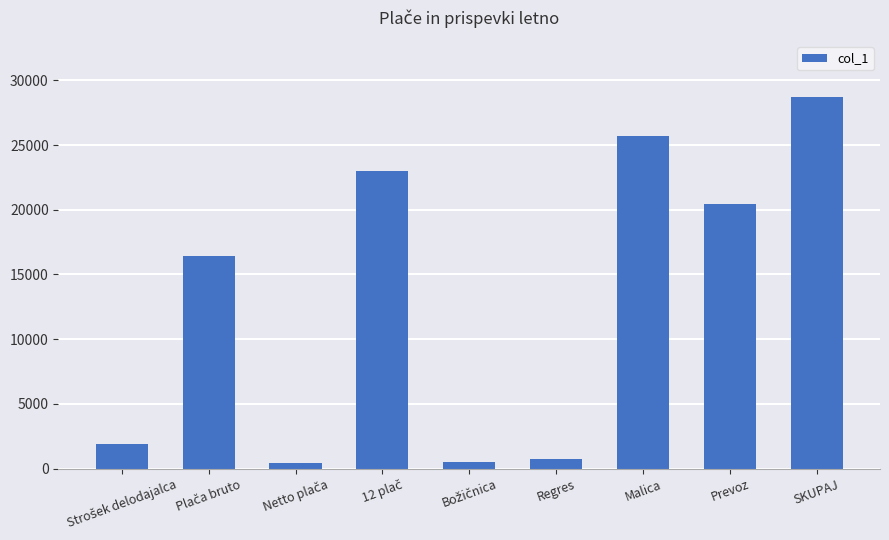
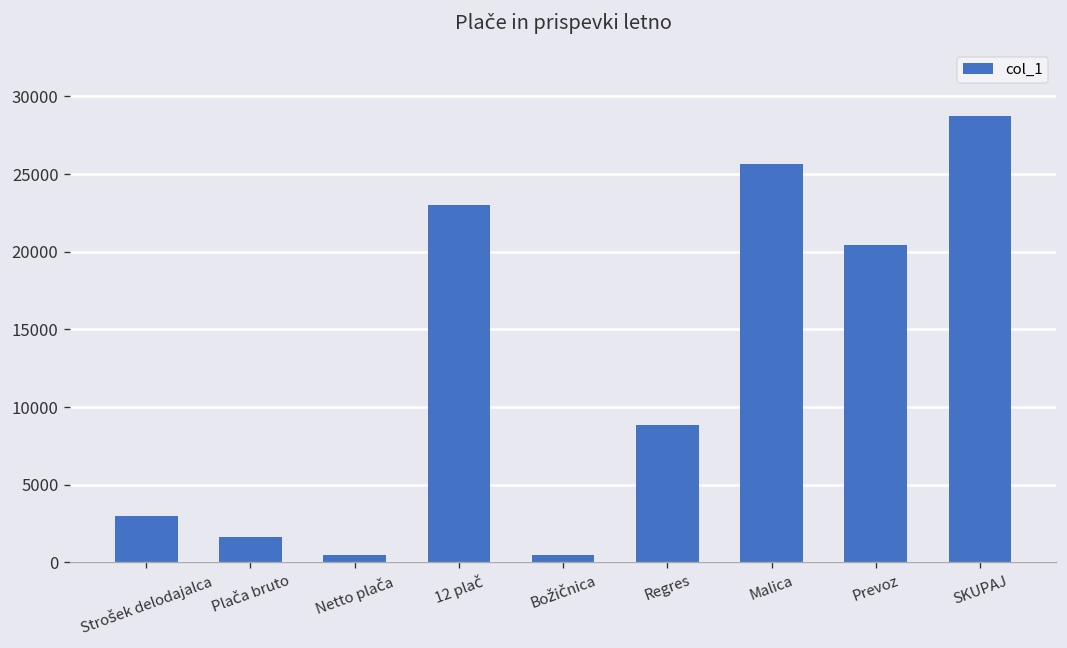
Strošek delodajalca: 1900 -> 3000
Plača bruto: 16400 -> 1700
Regres: 800 -> 8800
